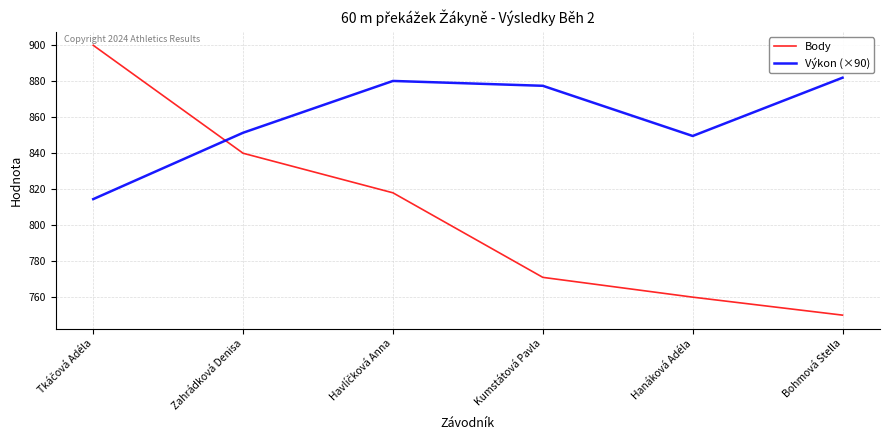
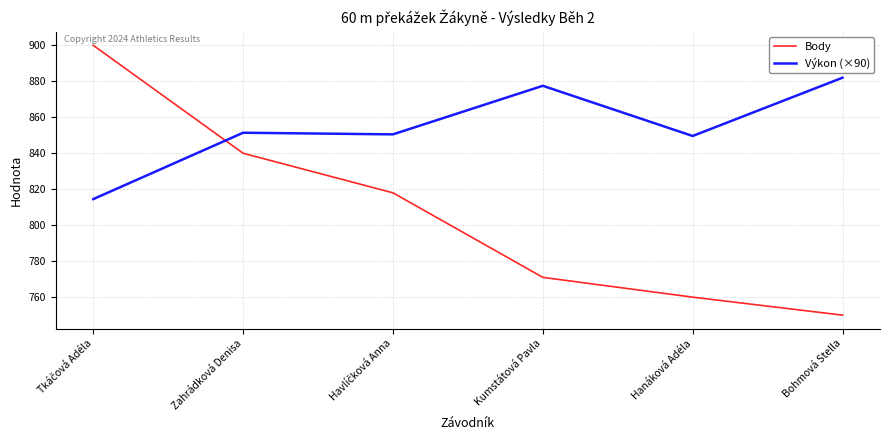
Výkon (×90), Havlíčková Anna: 880 -> 850
